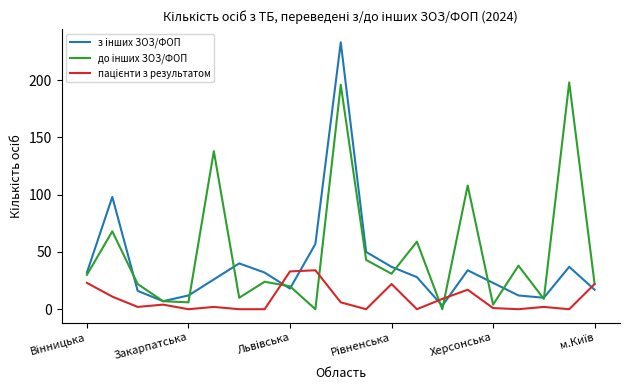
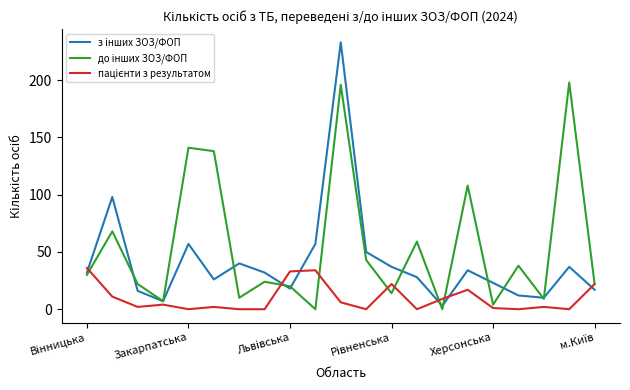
пацієнти з результатом, Вінницька: 23 -> 36
з інших ЗОЗ/ФОП, Закарпатська: 12 -> 57
до інших ЗОЗ/ФОП, Закарпатська: 6 -> 141
до інших ЗОЗ/ФОП, Рівненська: 31 -> 14
